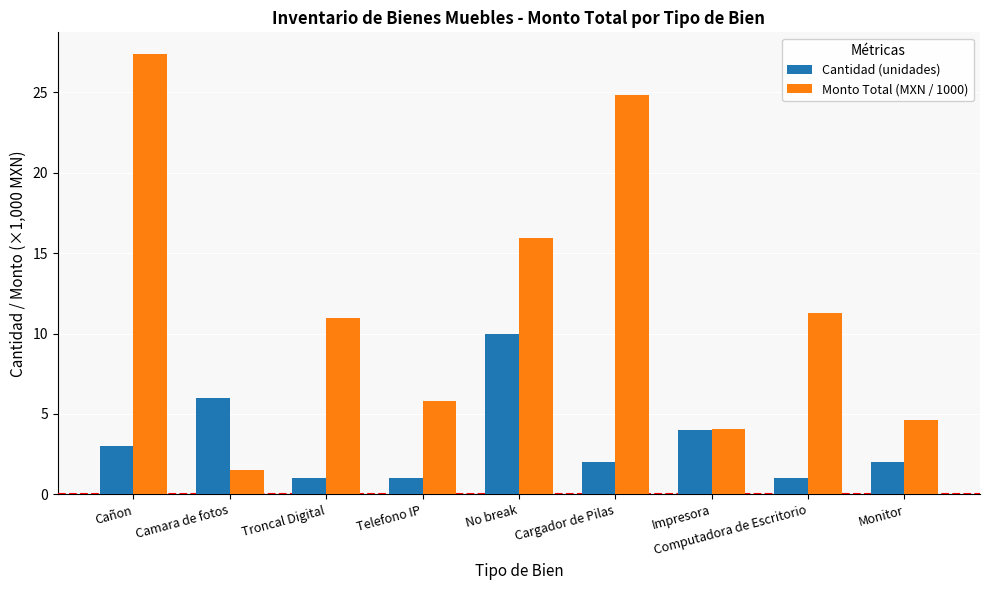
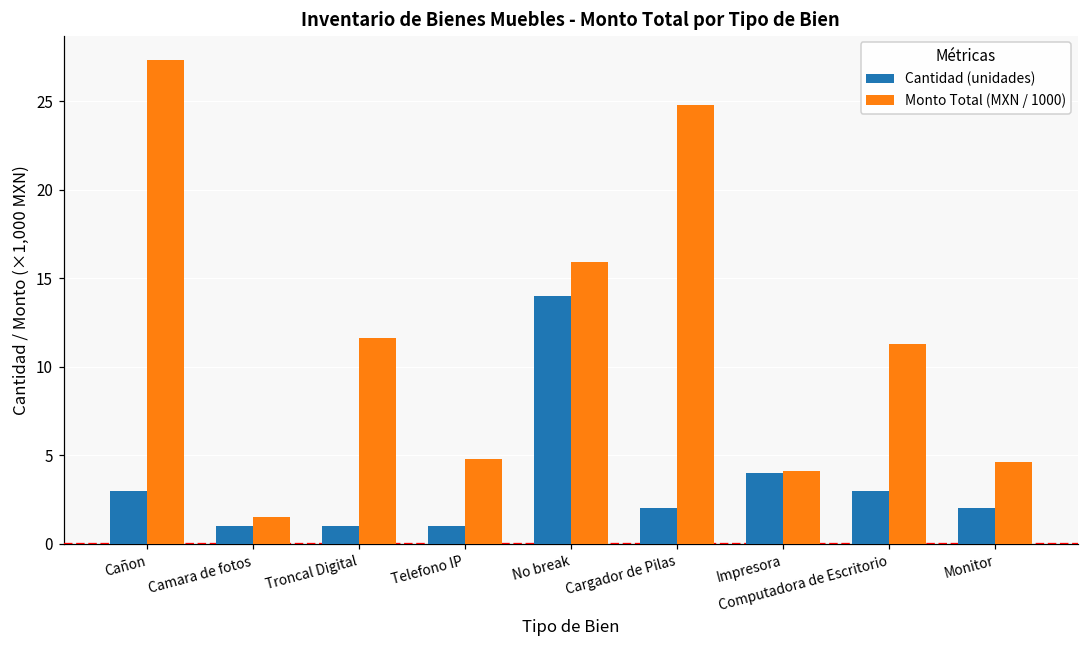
Cantidad (unidades), Camara de fotos: 6 -> 1
Monto Total (MXN / 1000), Troncal Digital: 11.0 -> 11.7
Monto Total (MXN / 1000), Telefono IP: 5.8 -> 4.8
Cantidad (unidades), No break: 10 -> 14
Cantidad (unidades), Computadora de Escritorio: 1 -> 3
